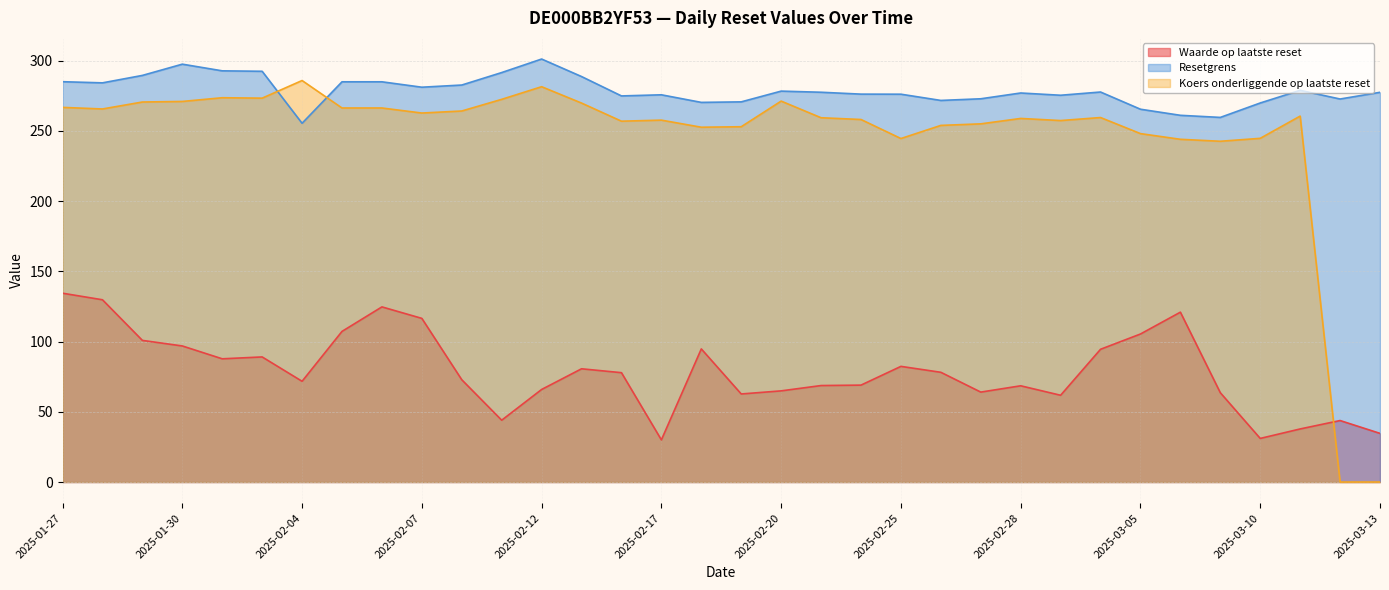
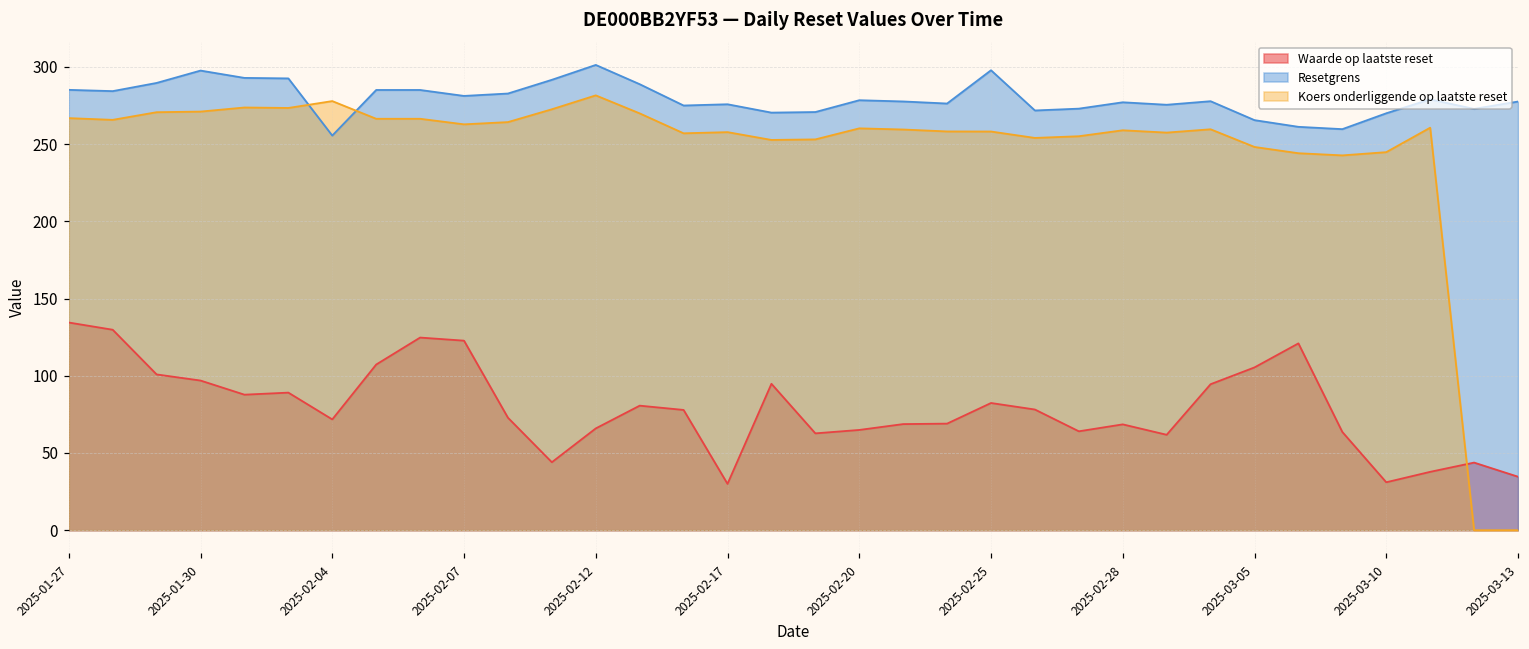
Koers onderliggende op laatste reset, 2025-02-04: 286 -> 278
Waarde op laatste reset, 2025-02-07: 117 -> 123
Koers onderliggende op laatste reset, 2025-02-20: 271 -> 260
Resetgrens, 2025-02-25: 276 -> 298
Koers onderliggende op laatste reset, 2025-02-25: 245 -> 258
